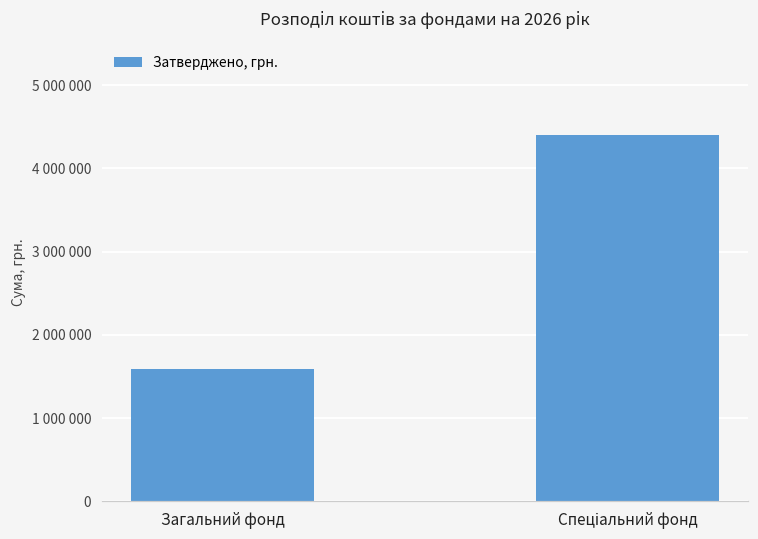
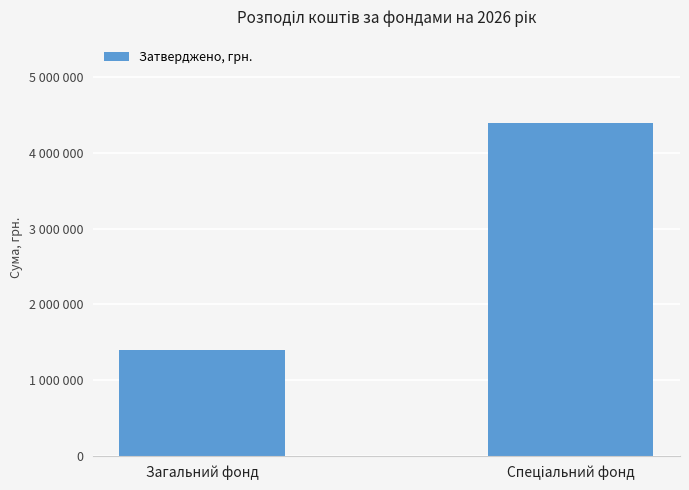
Загальний фонд: 1600000 -> 1400000
